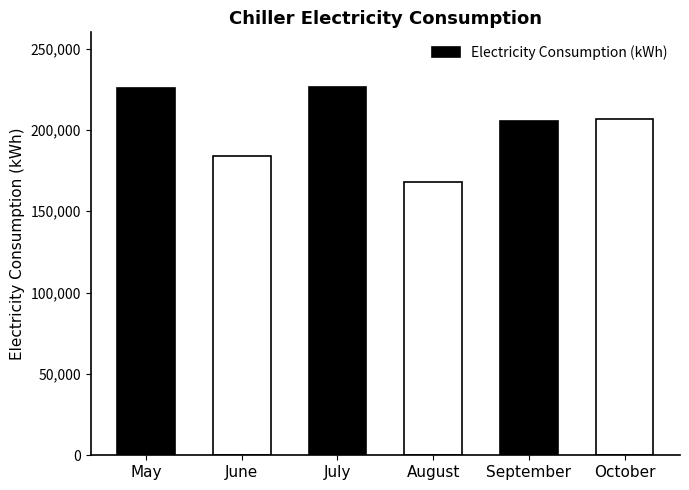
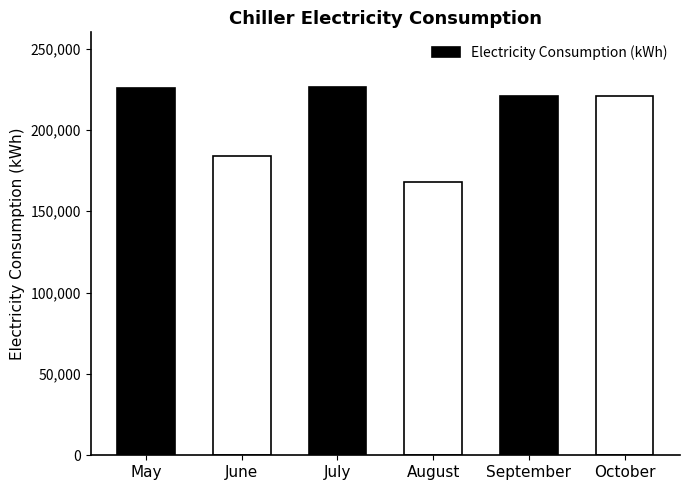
September: 205,000 -> 221,000
October: 207,000 -> 221,000
